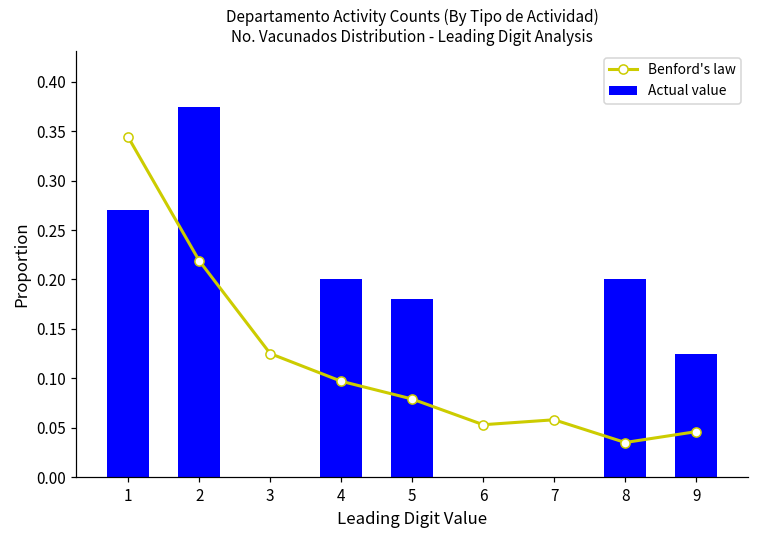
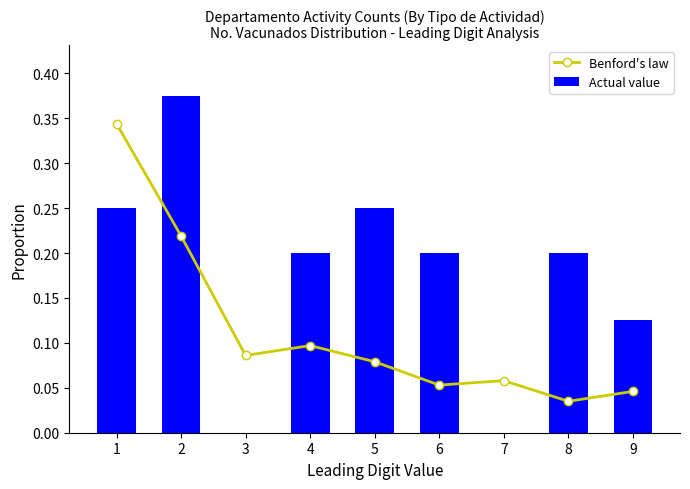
Actual value, 1: 0.27 -> 0.25
Benford's law, 3: 0.13 -> 0.09
Actual value, 5: 0.18 -> 0.25
Actual value, 6: 0.0 -> 0.2
